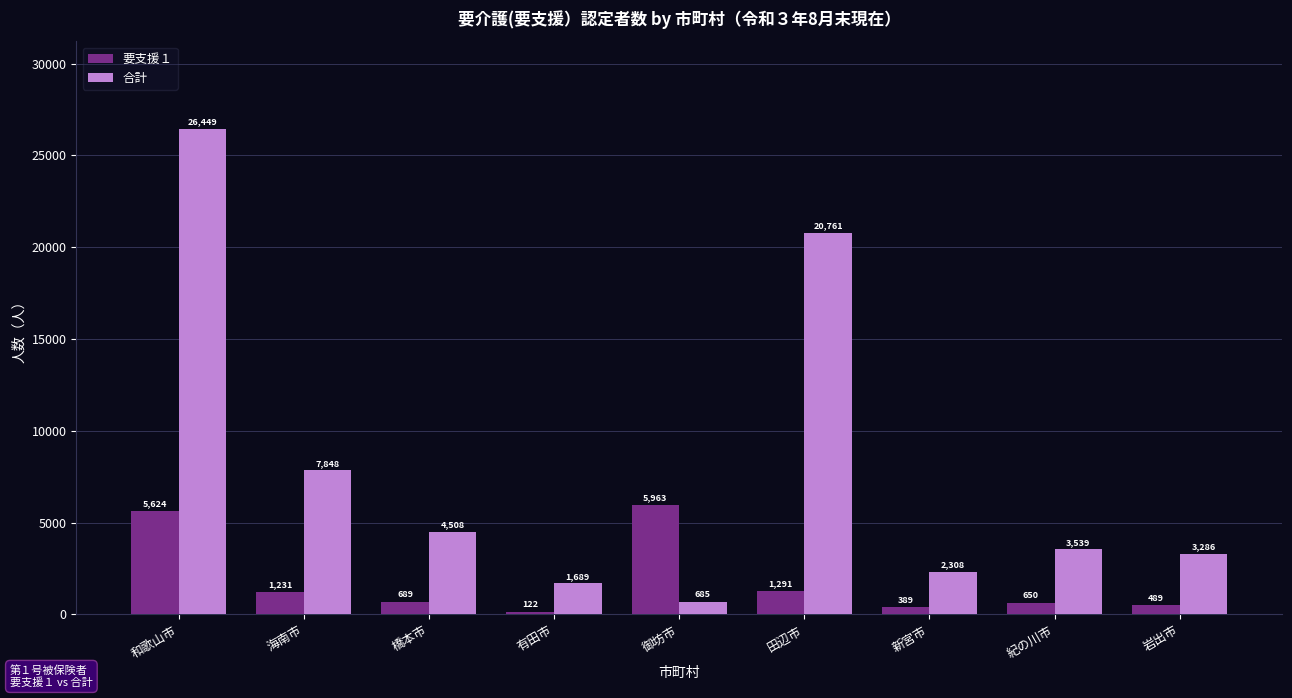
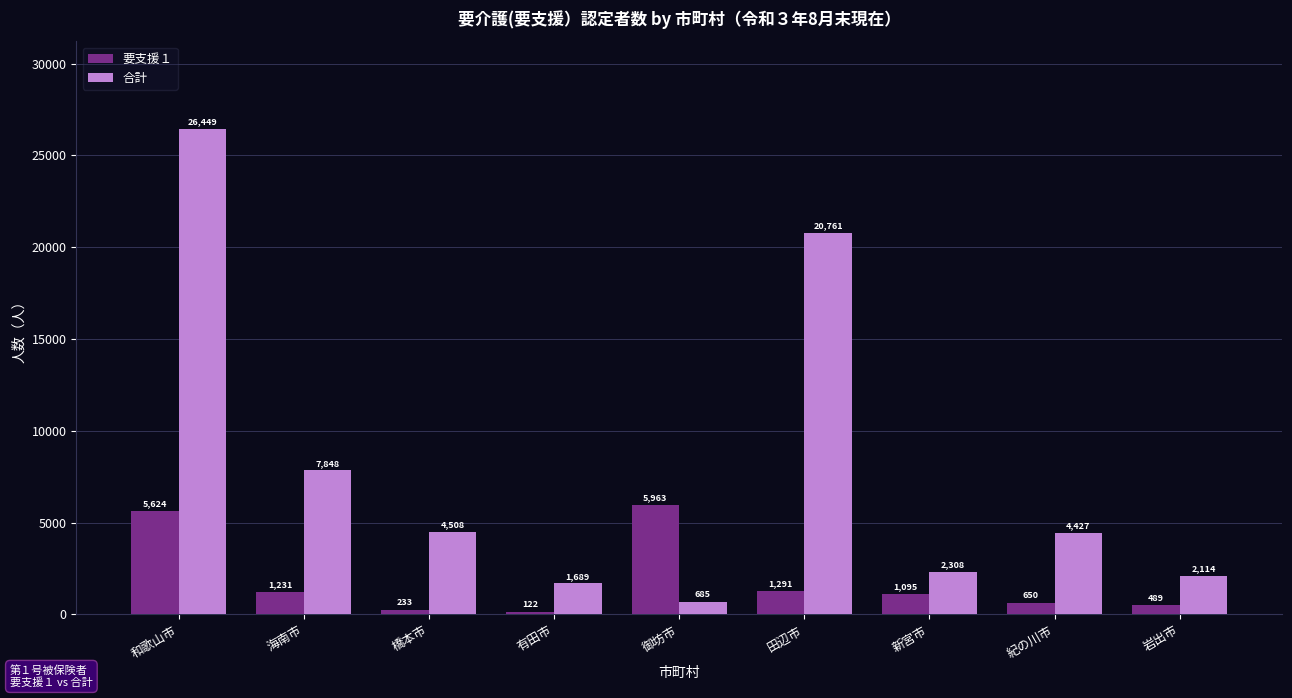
要支援１, 橋本市: 689 -> 233
要支援１, 新宮市: 389 -> 1,095
合計, 紀の川市: 3,539 -> 4,427
合計, 岩出市: 3,286 -> 2,114
